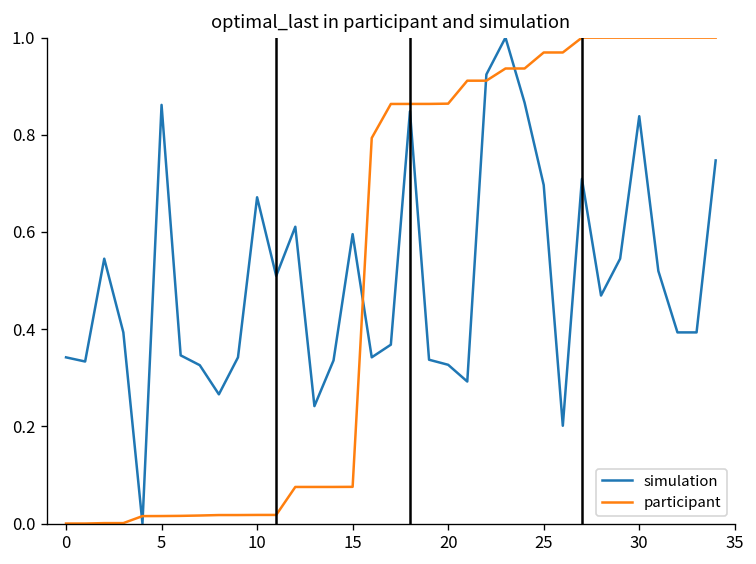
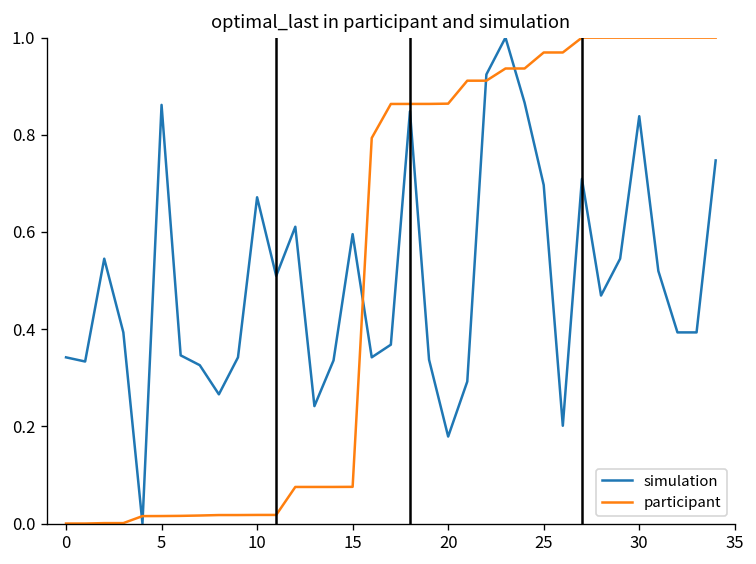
simulation, 20: 0.33 -> 0.18
